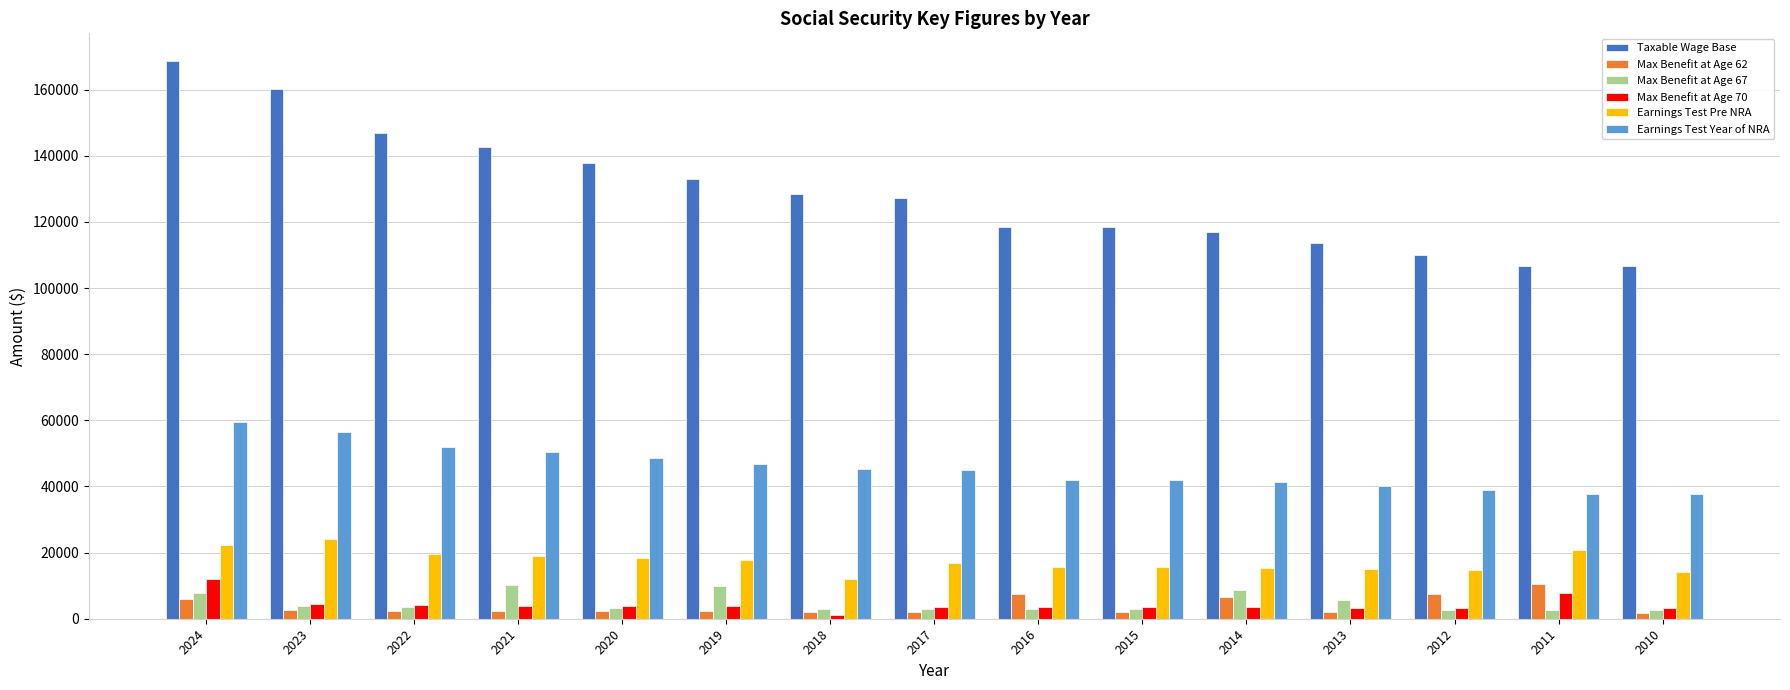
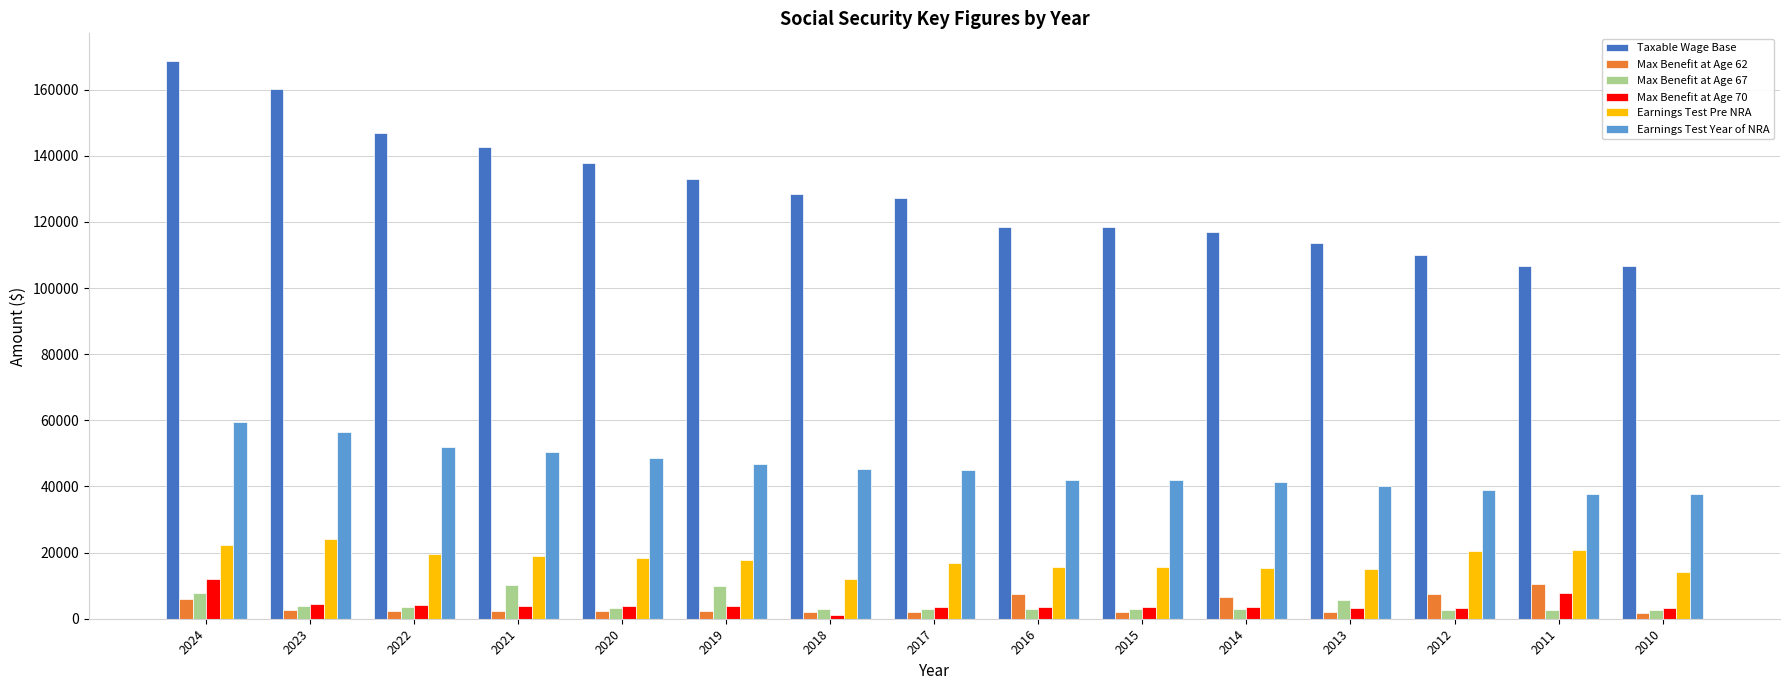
Max Benefit at Age 67, 2014: 9000 -> 3000
Earnings Test Pre NRA, 2012: 15000 -> 20000
